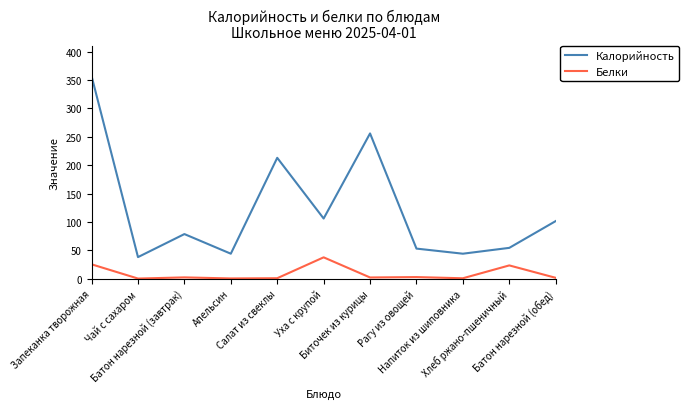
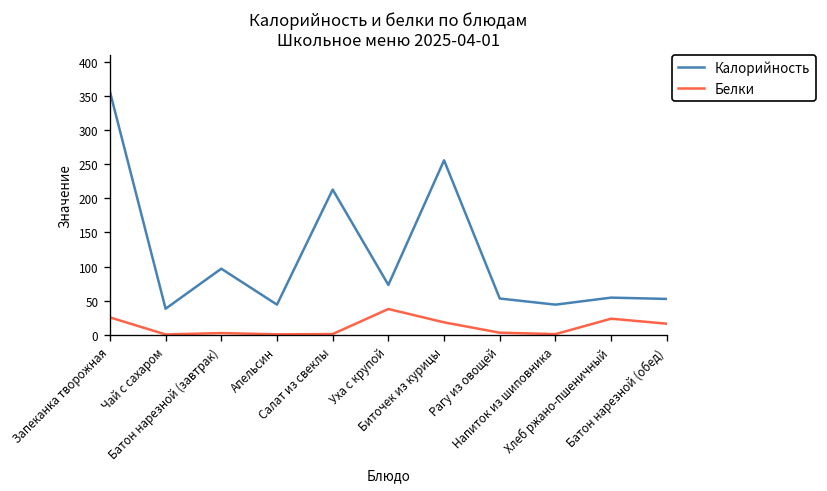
Калорийность, Батон нарезной (завтрак): 80 -> 100
Калорийность, Уха с крупой: 110 -> 70
Белки, Биточек из курицы: 0 -> 20
Калорийность, Батон нарезной (обед): 100 -> 50
Белки, Батон нарезной (обед): 0 -> 20
